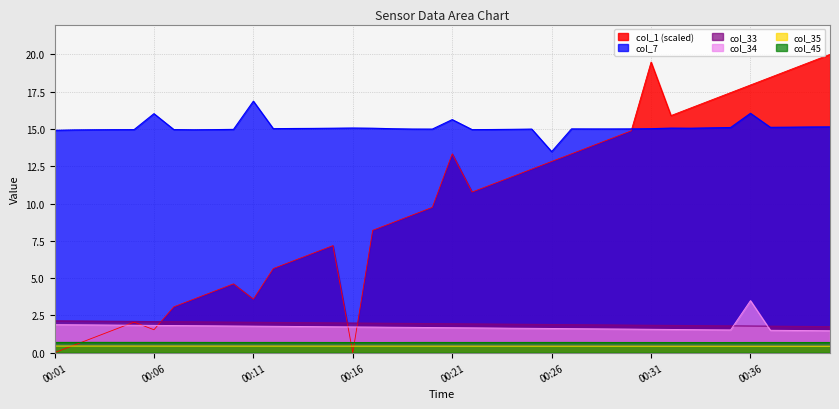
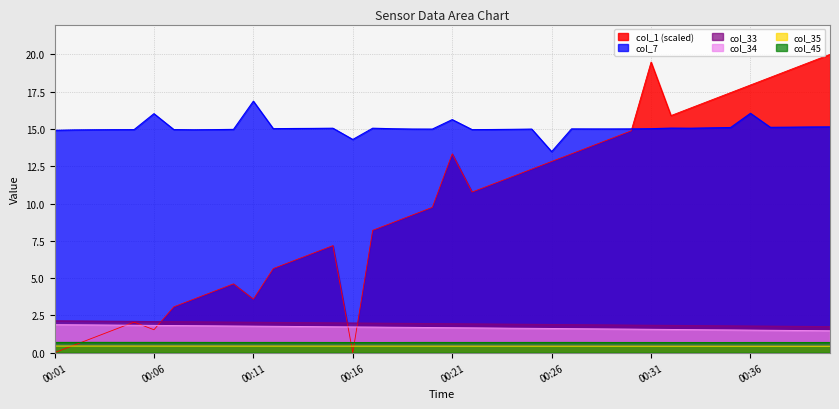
col_7, 00:16: 15.1 -> 14.3
col_34, 00:36: 3.5 -> 1.5
